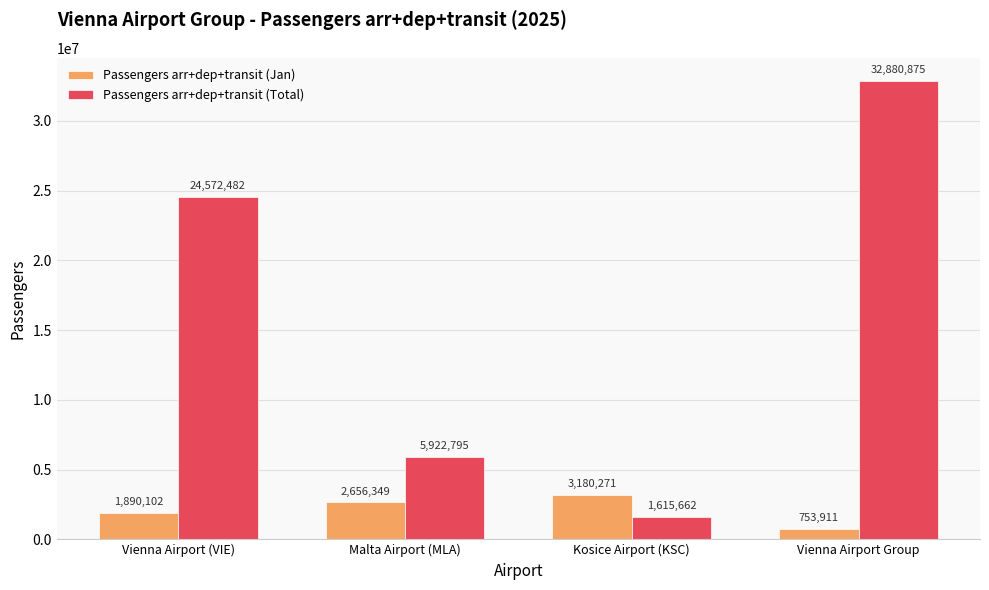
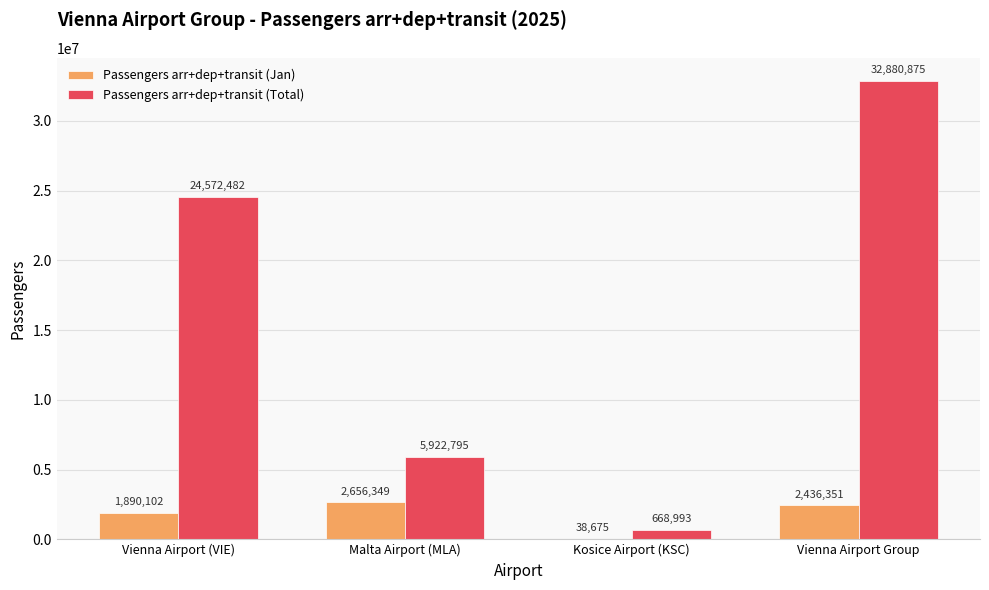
Passengers arr+dep+transit (Jan), Kosice Airport (KSC): 3,180,271 -> 38,675
Passengers arr+dep+transit (Total), Kosice Airport (KSC): 1,615,662 -> 668,993
Passengers arr+dep+transit (Jan), Vienna Airport Group: 753,911 -> 2,436,351
